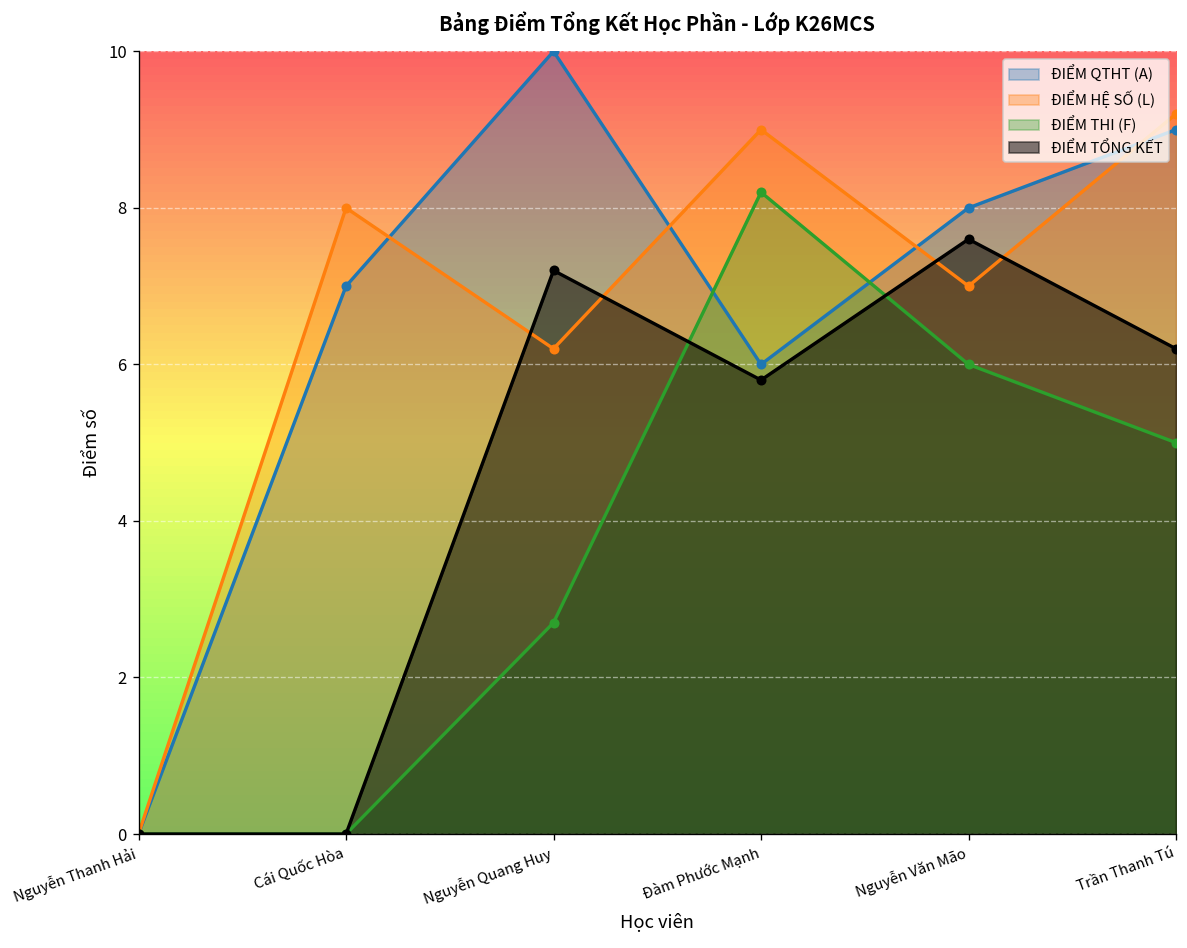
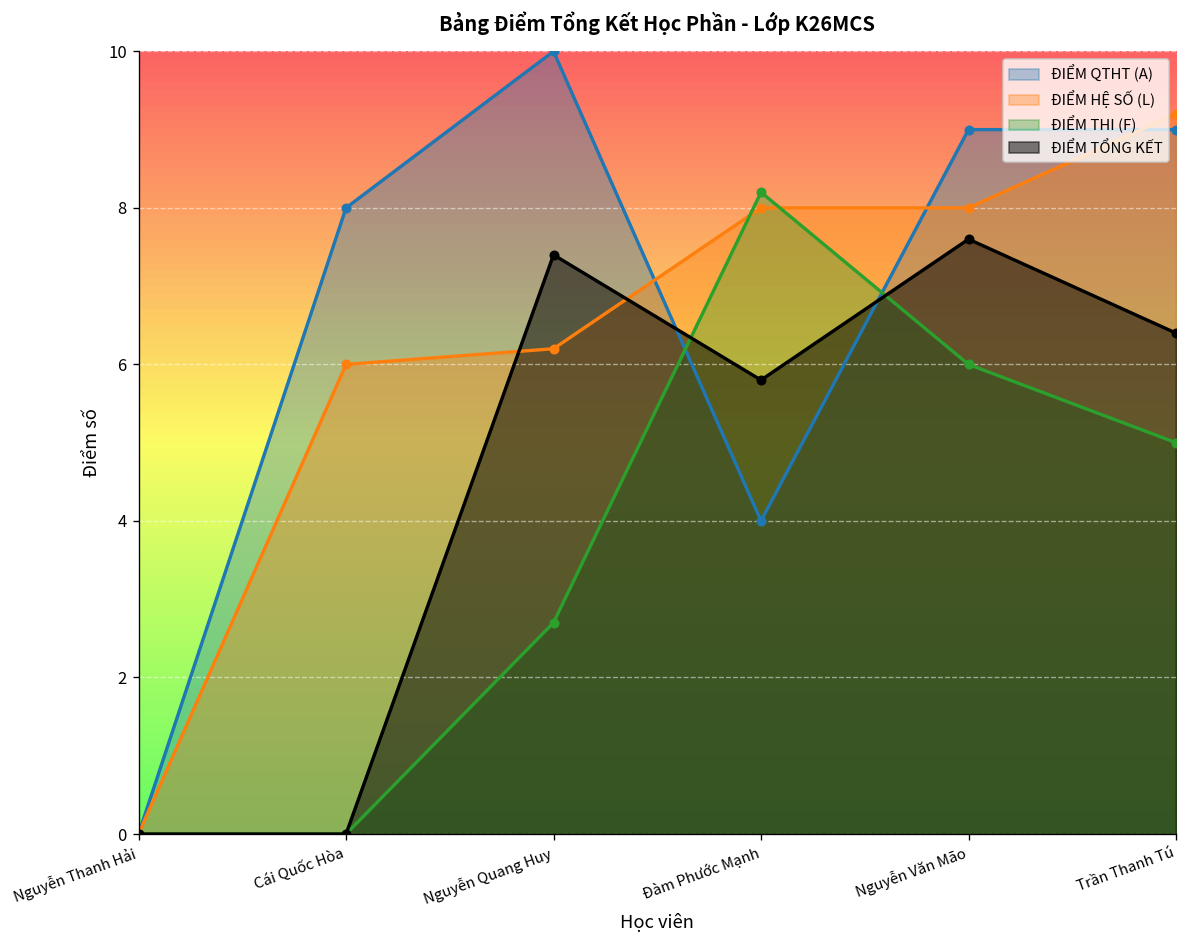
ĐIỂM QTHT (A), Cái Quốc Hòa: 7 -> 8
ĐIỂM HỆ SỐ (L), Cái Quốc Hòa: 8 -> 6
ĐIỂM TỔNG KẾT, Nguyễn Quang Huy: 7.2 -> 7.4
ĐIỂM QTHT (A), Đàm Phước Mạnh: 6 -> 4
ĐIỂM HỆ SỐ (L), Đàm Phước Mạnh: 9 -> 8
ĐIỂM QTHT (A), Nguyễn Văn Mão: 8 -> 9
ĐIỂM HỆ SỐ (L), Nguyễn Văn Mão: 7 -> 8
ĐIỂM TỔNG KẾT, Trần Thanh Tú: 6.2 -> 6.4
